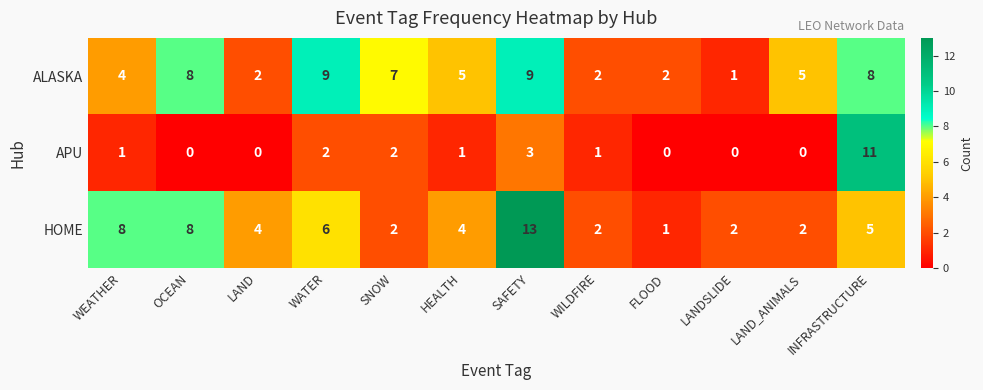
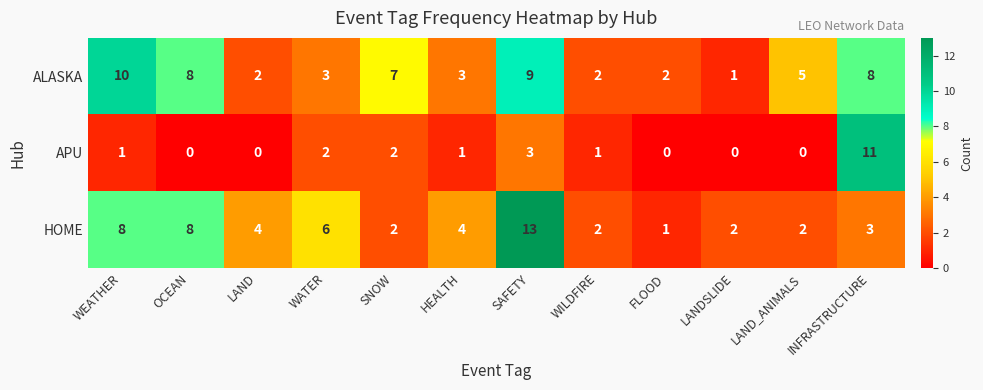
ALASKA, WEATHER: 4 -> 10
ALASKA, WATER: 9 -> 3
ALASKA, HEALTH: 5 -> 3
HOME, INFRASTRUCTURE: 5 -> 3
